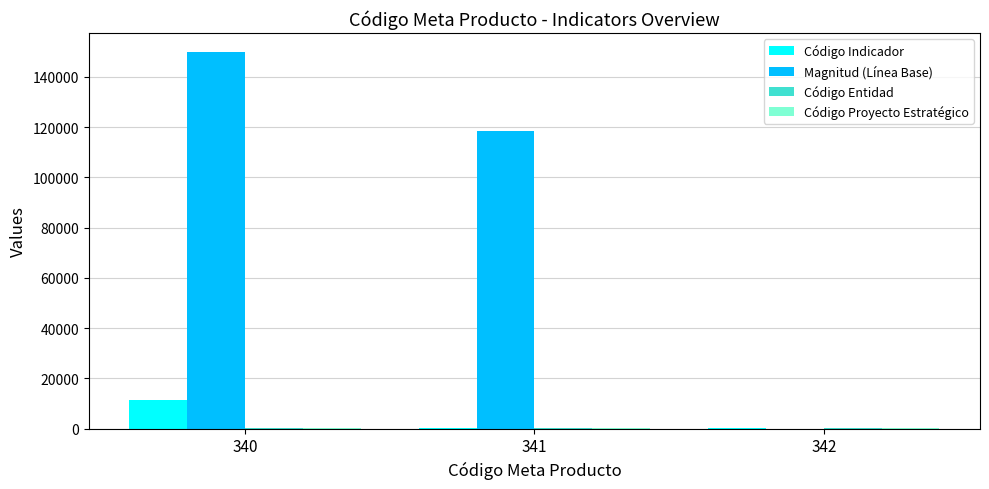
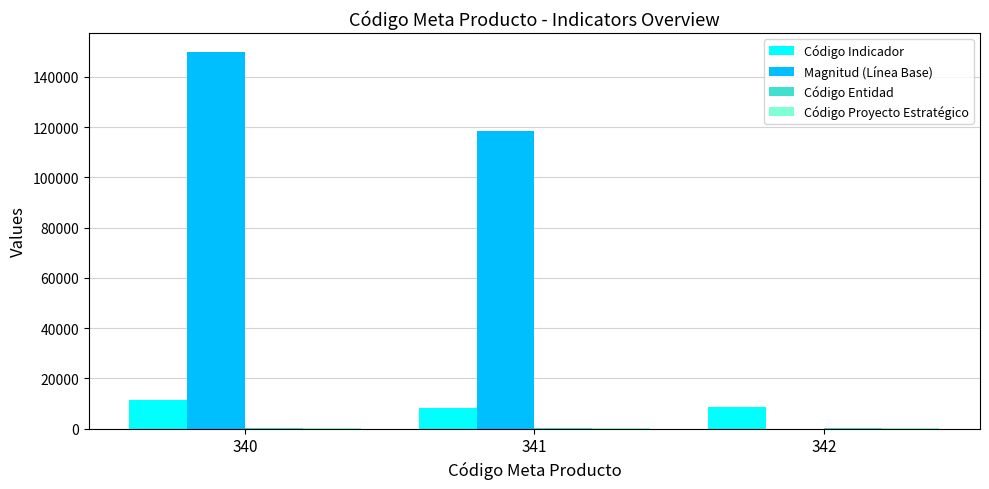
Código Indicador, 341: 0 -> 8000
Código Indicador, 342: 0 -> 9000
